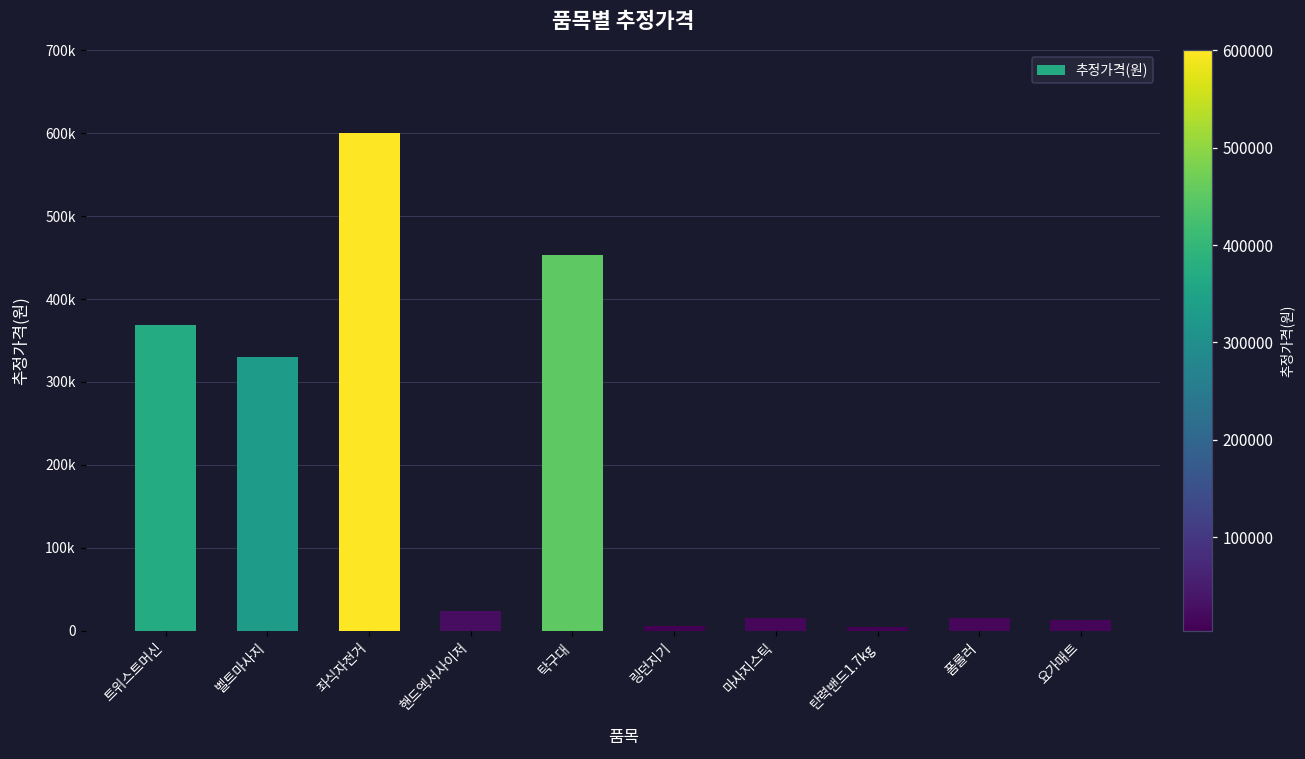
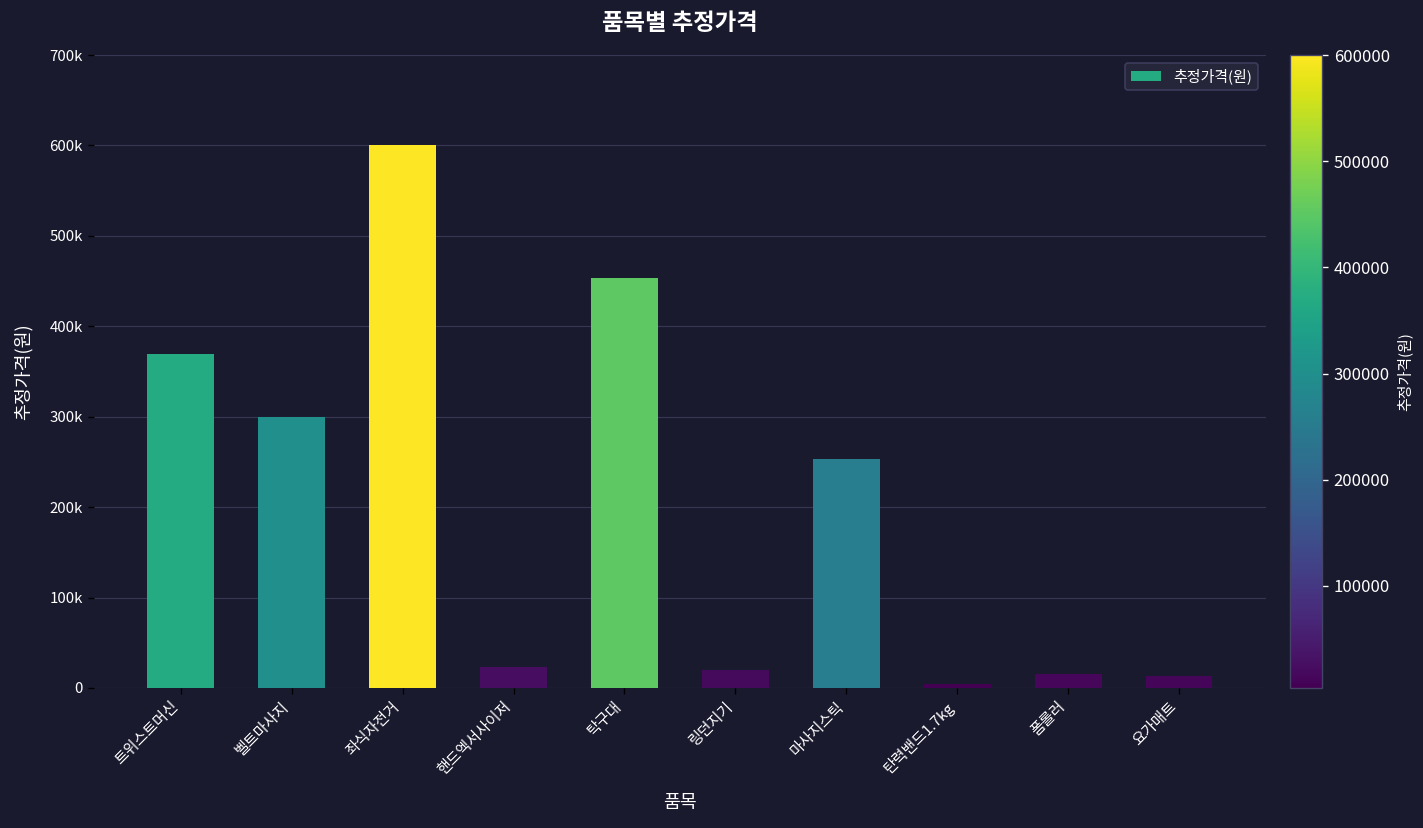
벨트마사지: 330000 -> 300000
링던지기: 10000 -> 20000
마사지스틱: 20000 -> 250000
